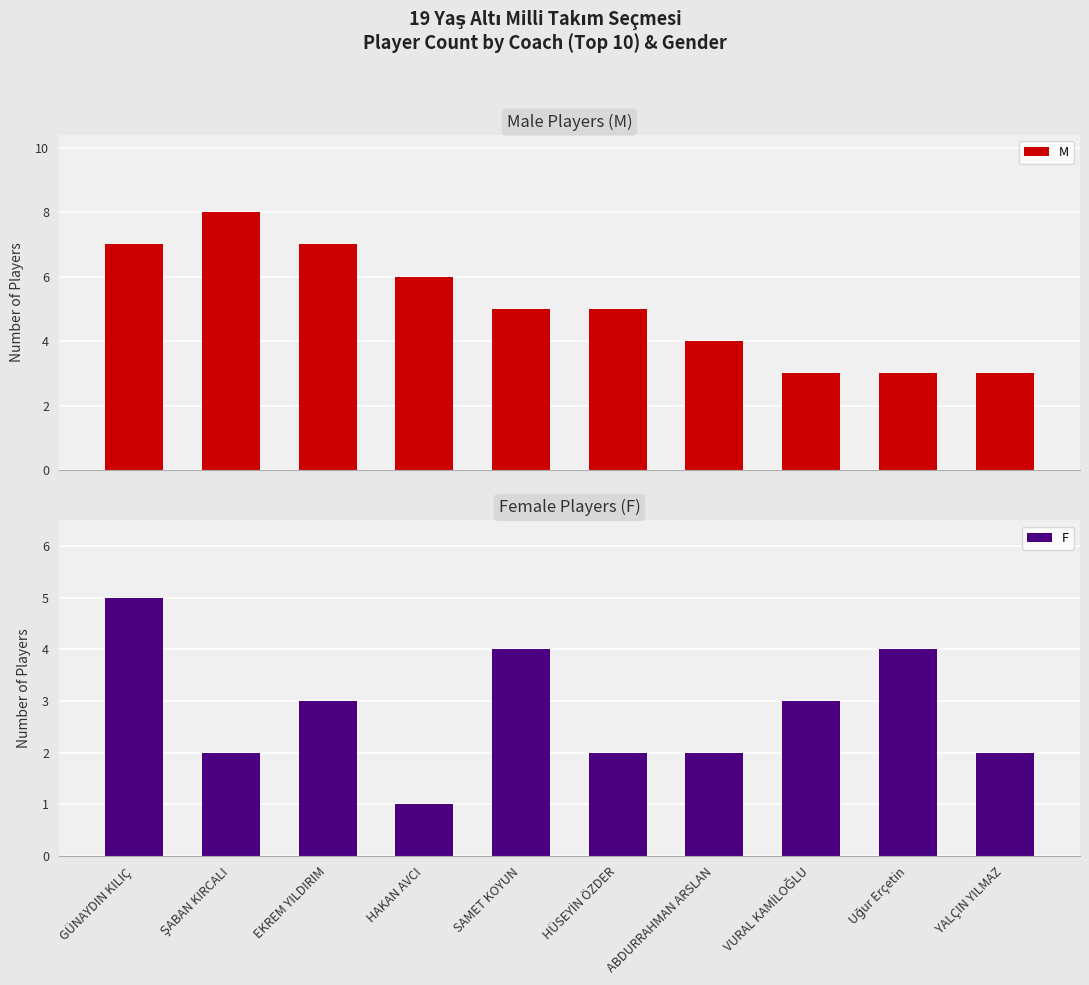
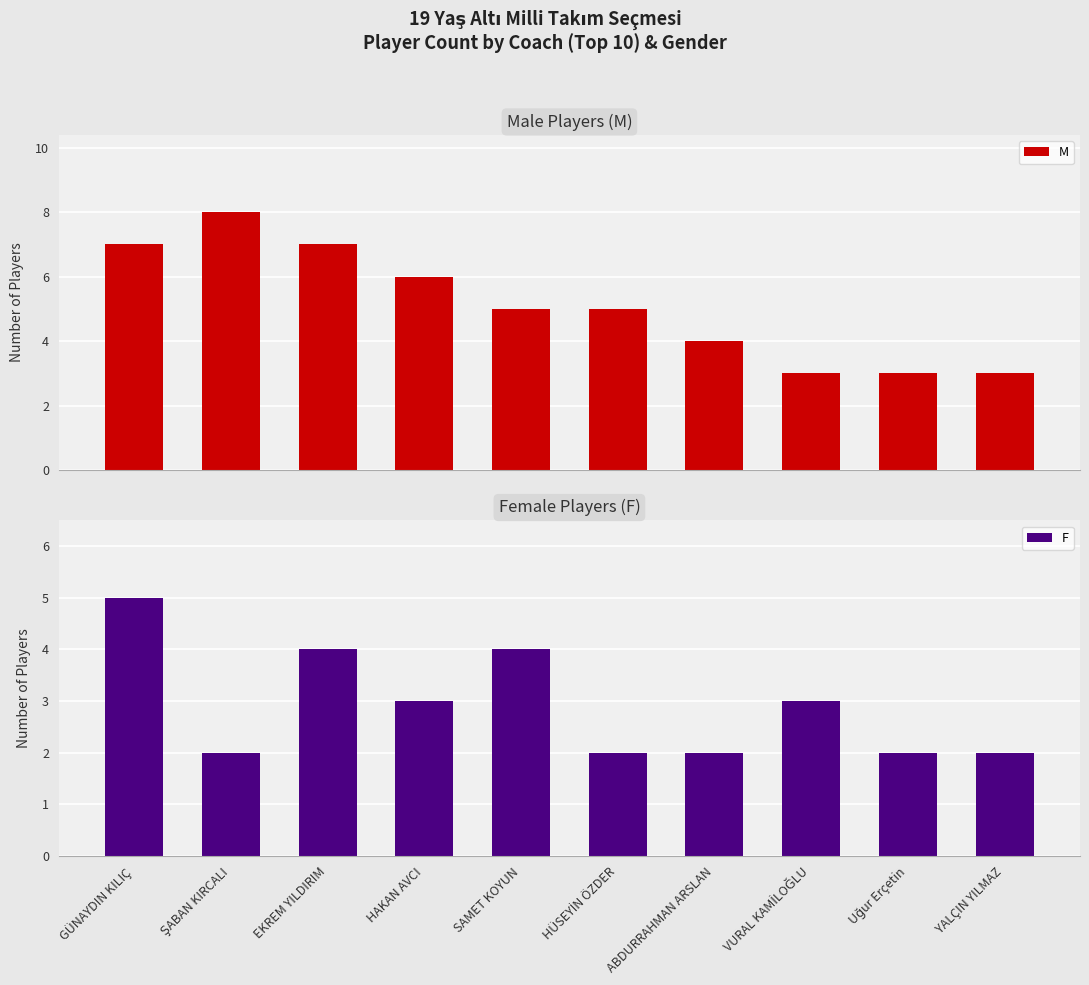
Female Players (F), EKREM YILDIRIM: 3 -> 4
Female Players (F), HAKAN AVCI: 1 -> 3
Female Players (F), Uğur Erçetin: 4 -> 2
